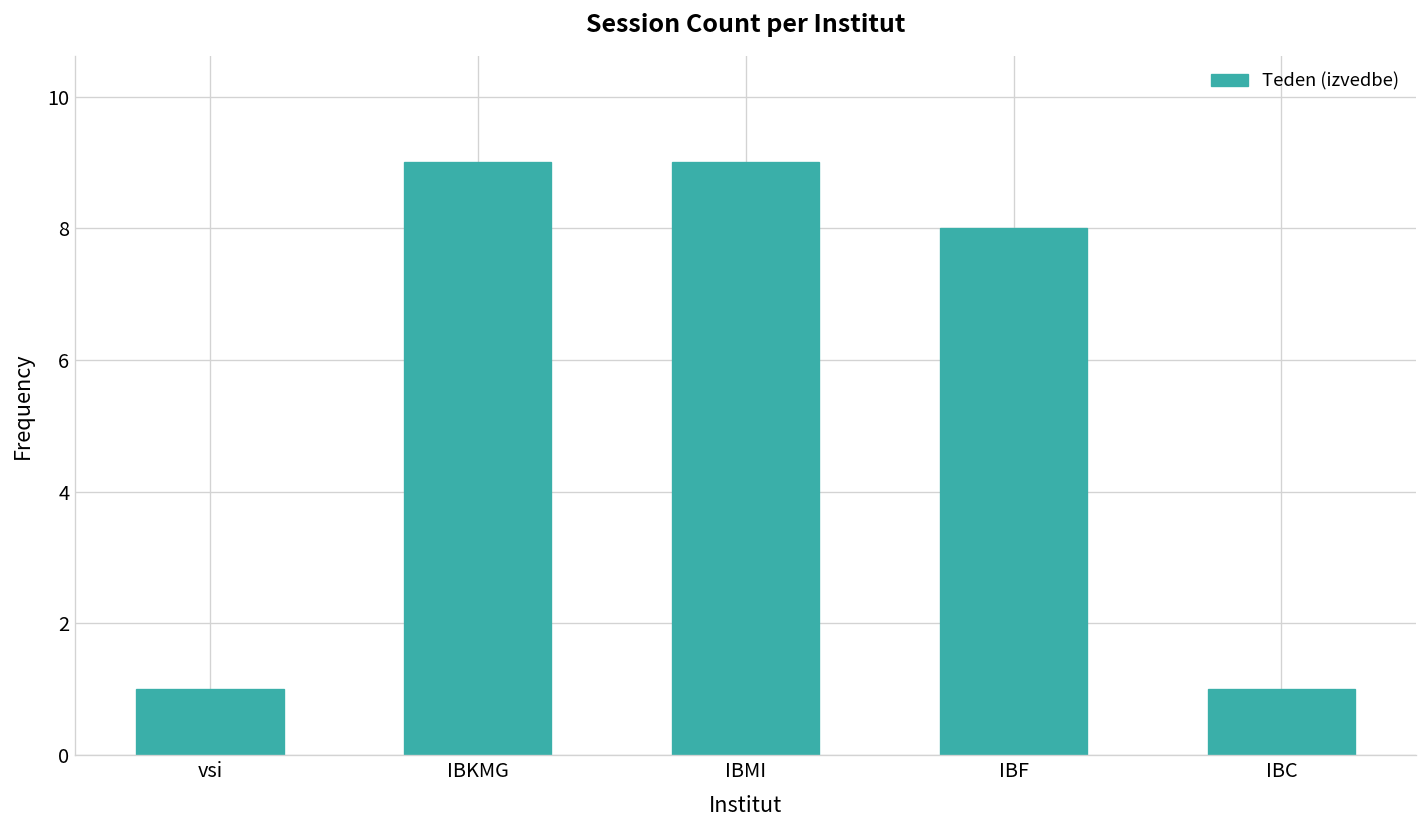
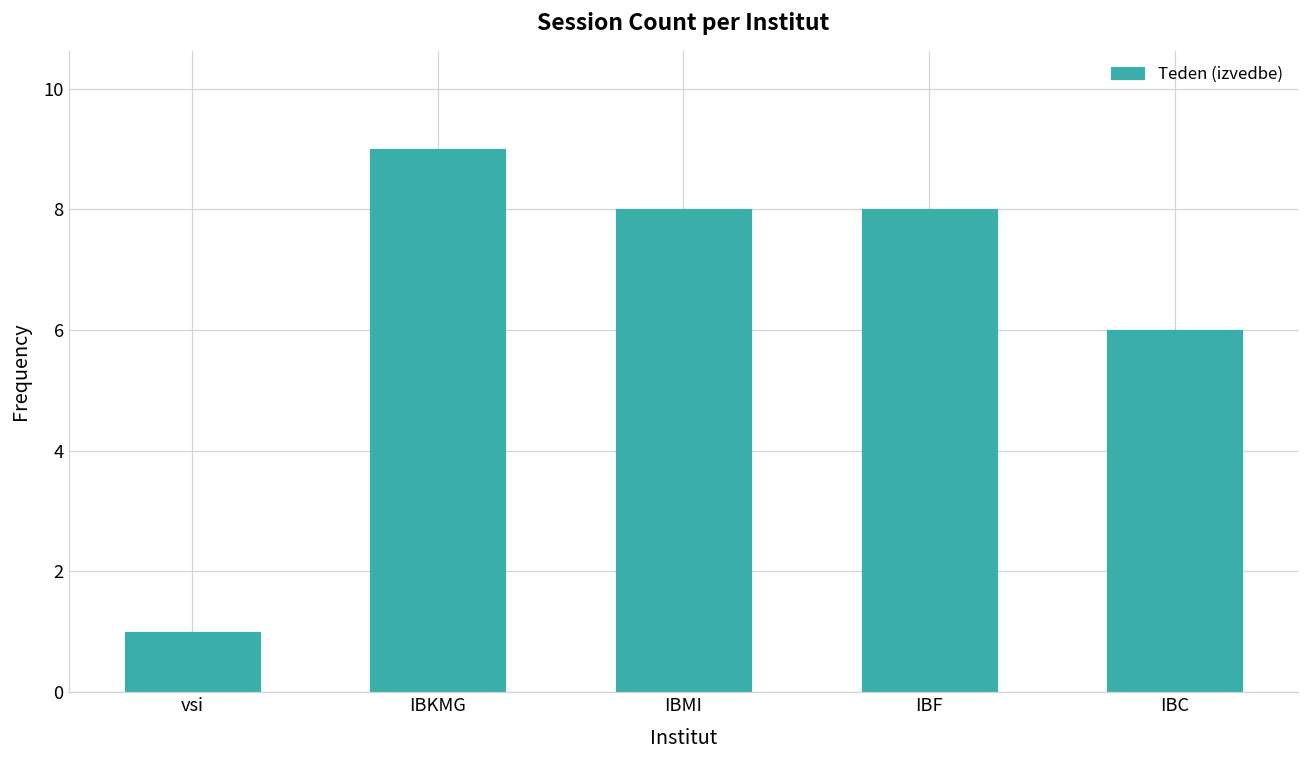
IBMI: 9 -> 8
IBC: 1 -> 6
